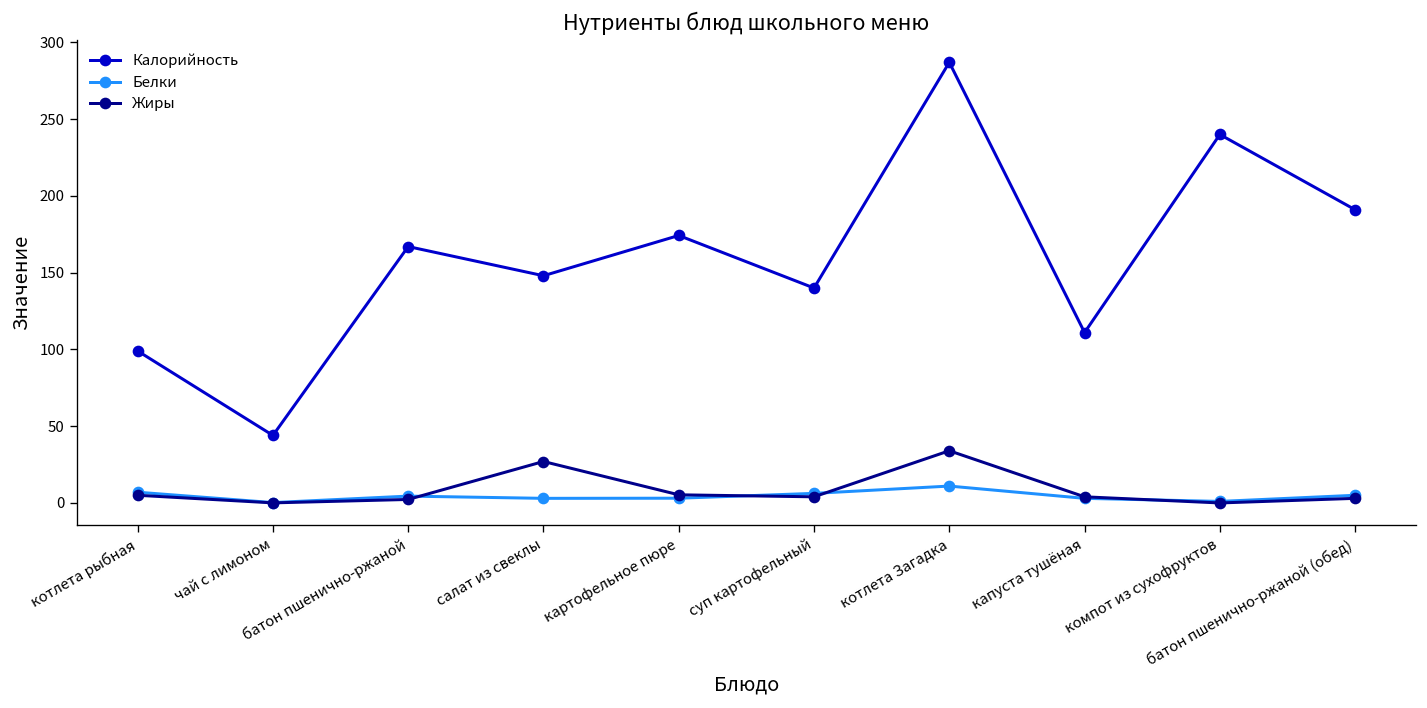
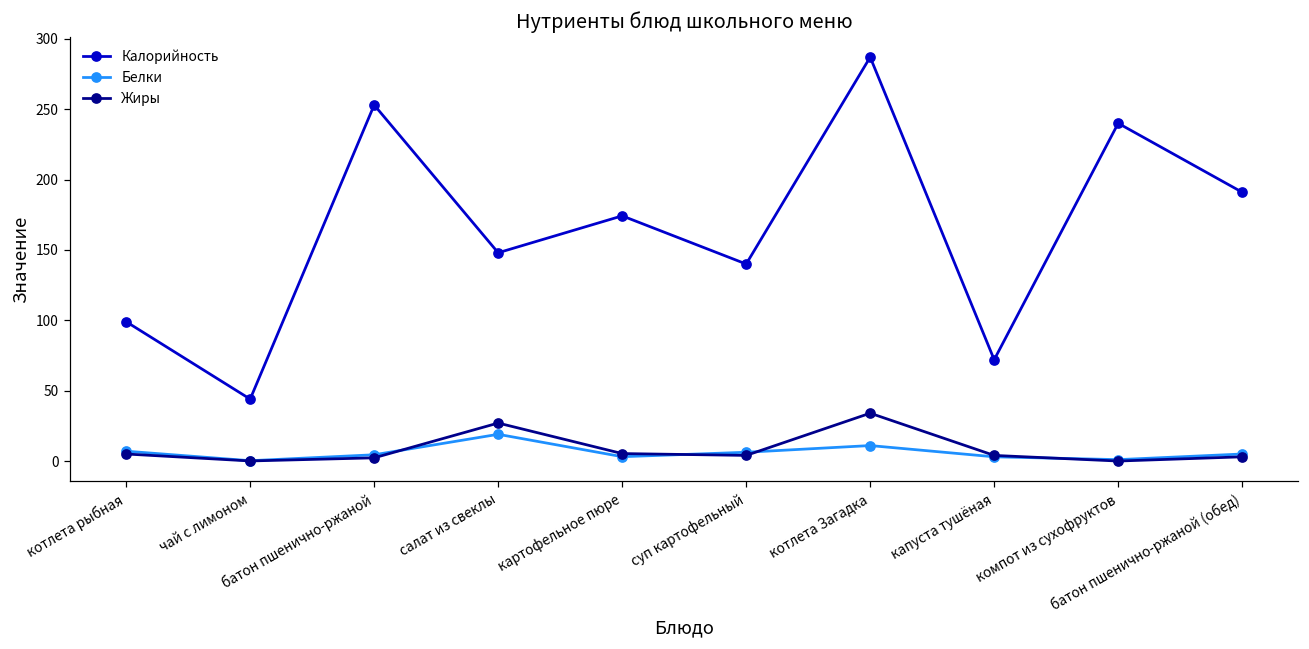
Калорийность, батон пшенично-ржаной: 167 -> 253
Белки, салат из свеклы: 3 -> 19
Калорийность, капуста тушёная: 111 -> 72
